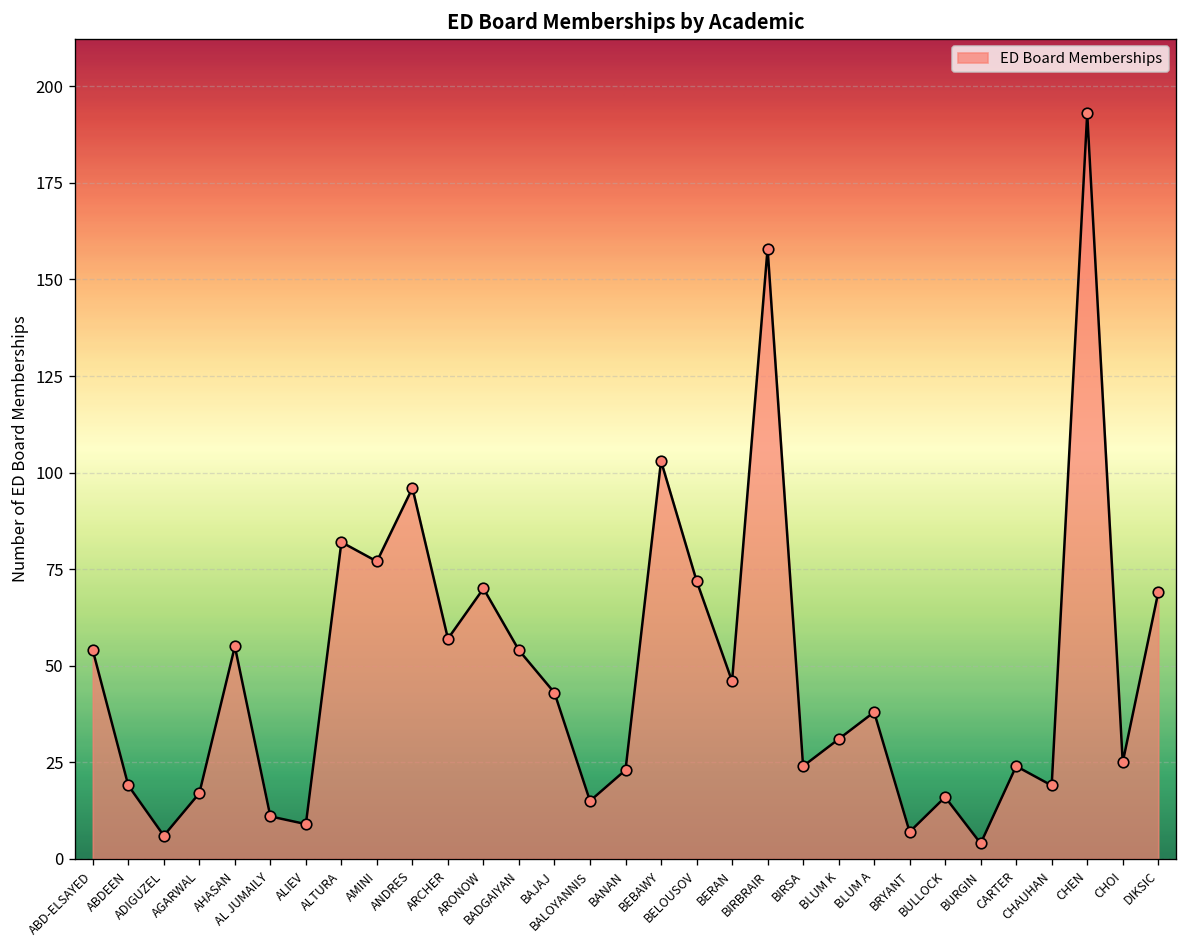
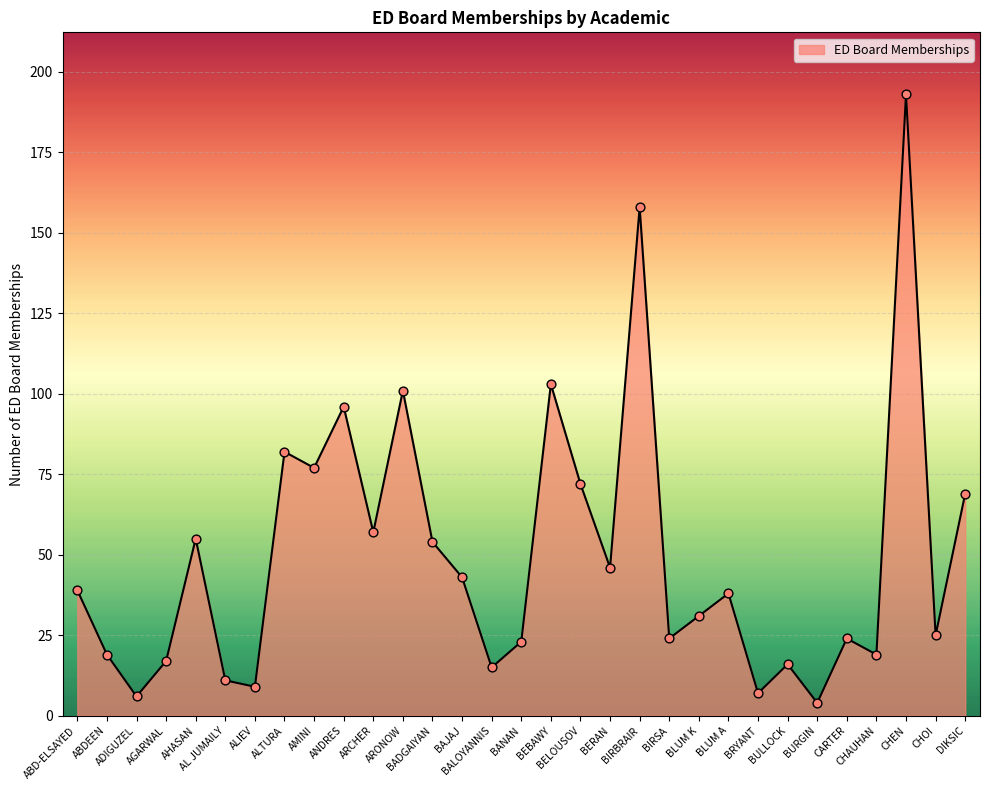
ABD-ELSAYED: 54 -> 39
ARONOW: 70 -> 101
